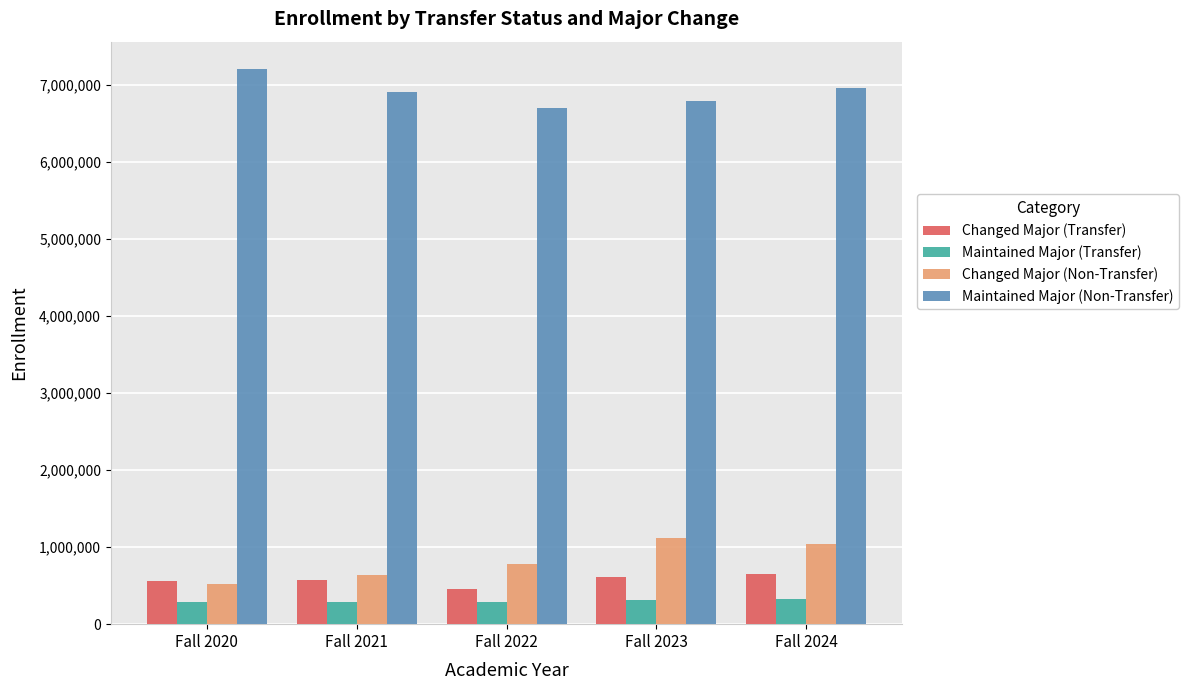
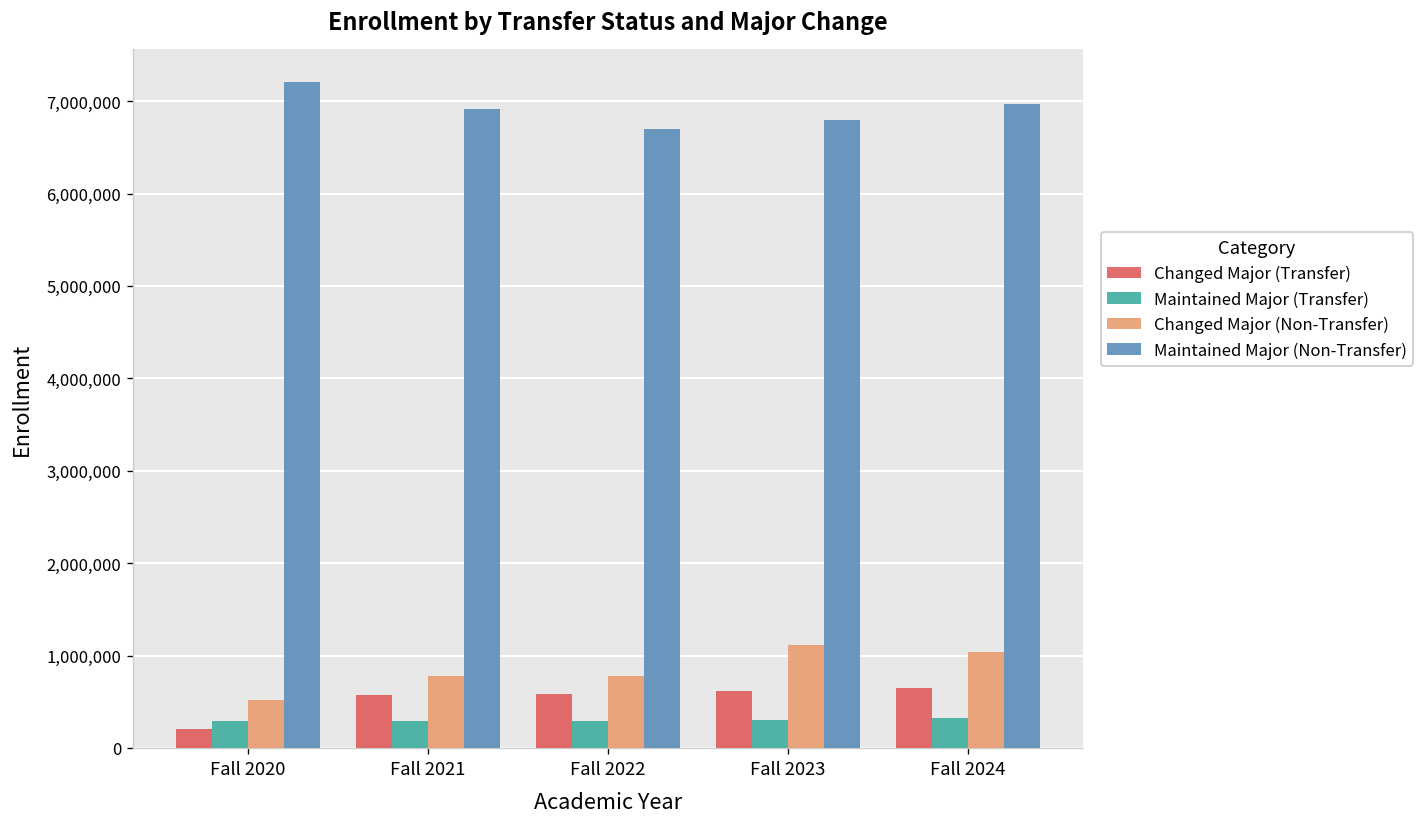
Changed Major (Transfer), Fall 2020: 600,000 -> 200,000
Changed Major (Non-Transfer), Fall 2021: 600,000 -> 800,000
Changed Major (Transfer), Fall 2022: 500,000 -> 600,000
